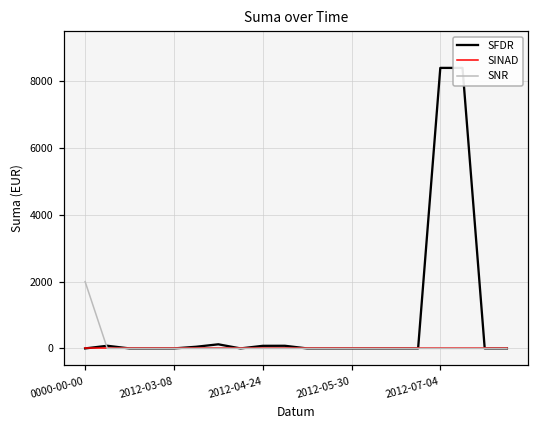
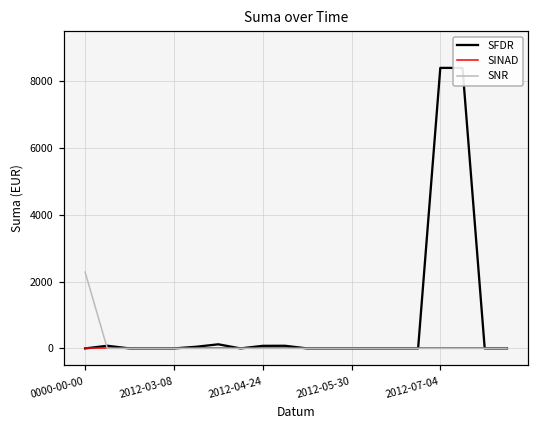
SNR, 0000-00-00: 2000 -> 2300
